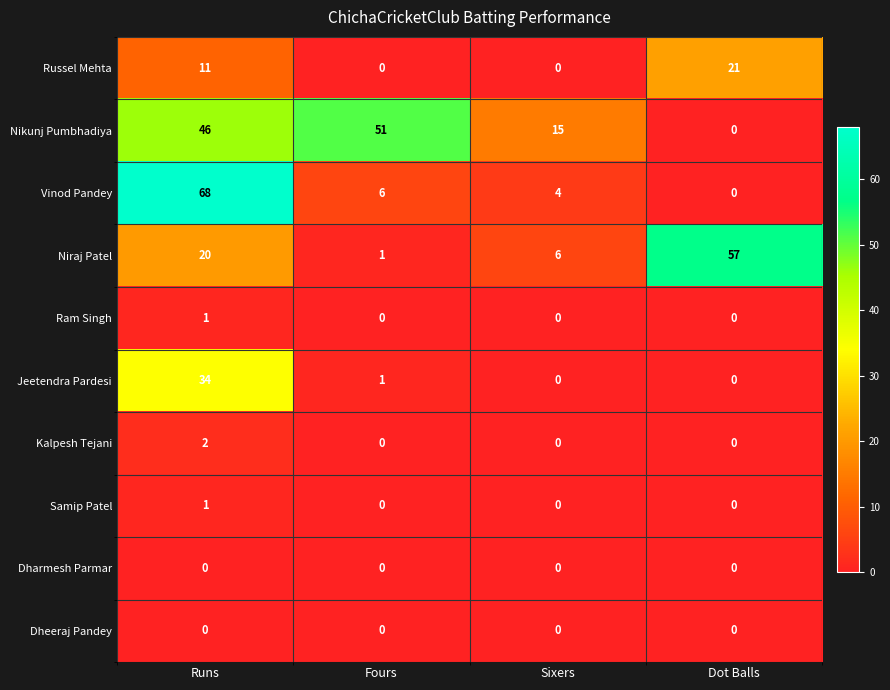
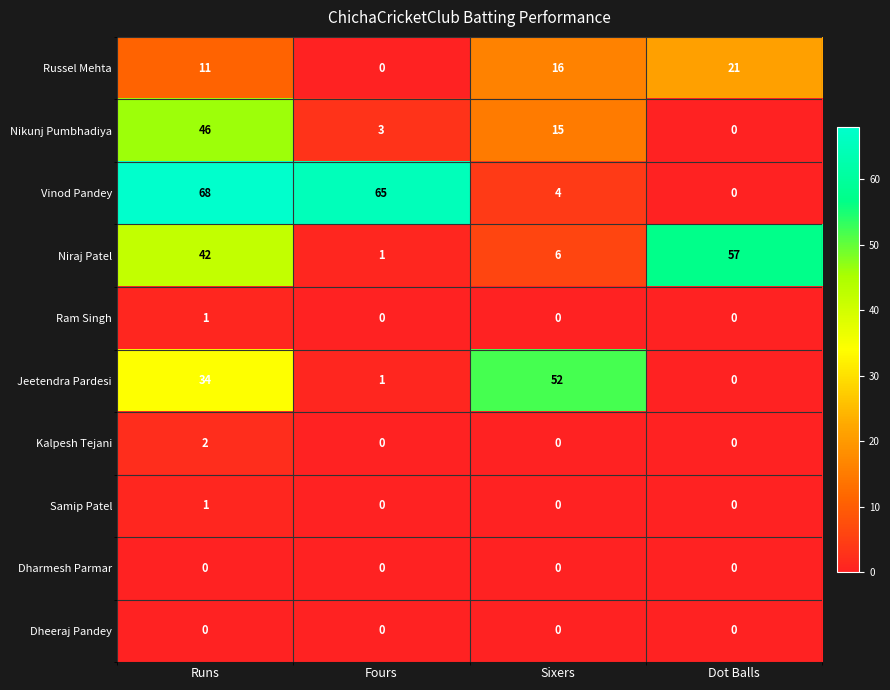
Russel Mehta, Sixers: 0 -> 16
Nikunj Pumbhadiya, Fours: 51 -> 3
Vinod Pandey, Fours: 6 -> 65
Niraj Patel, Runs: 20 -> 42
Jeetendra Pardesi, Sixers: 0 -> 52
